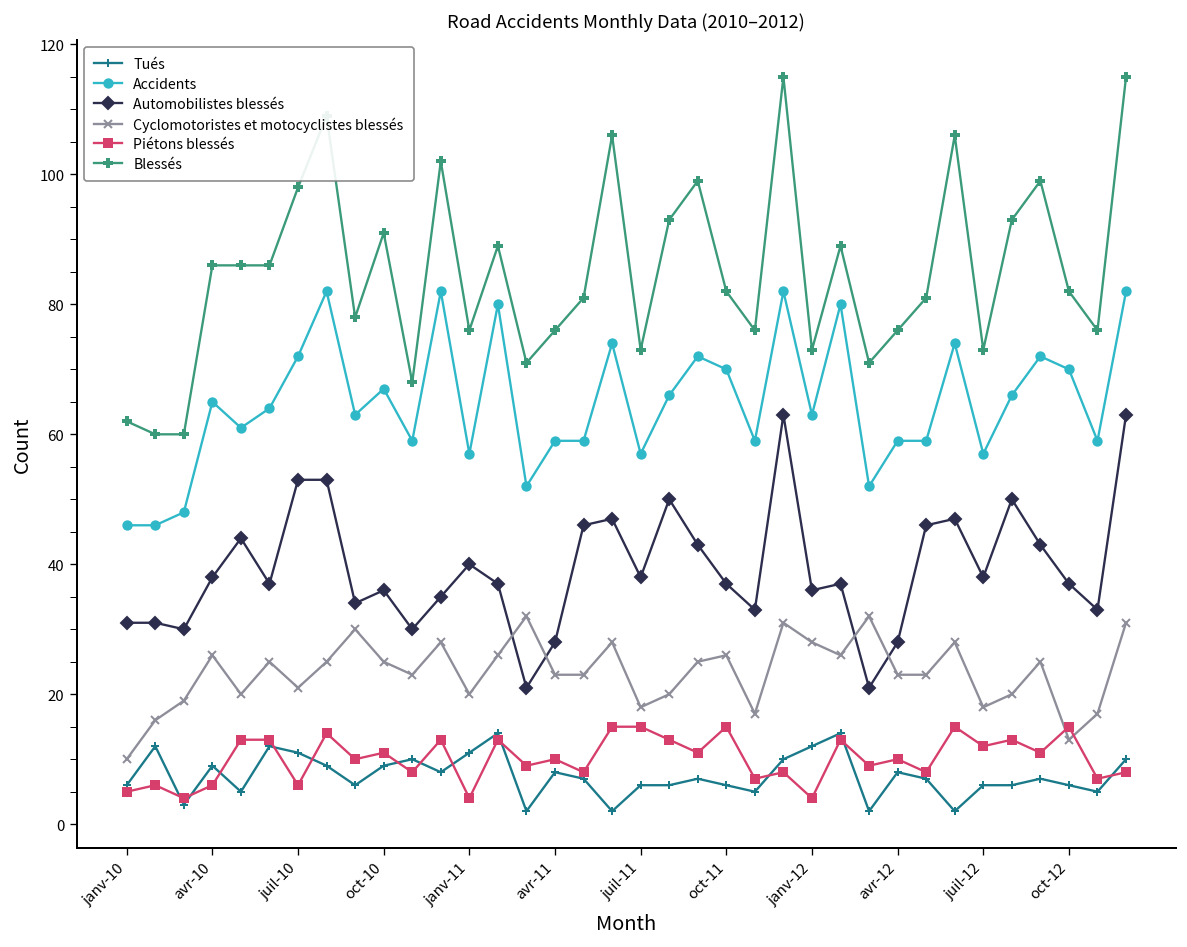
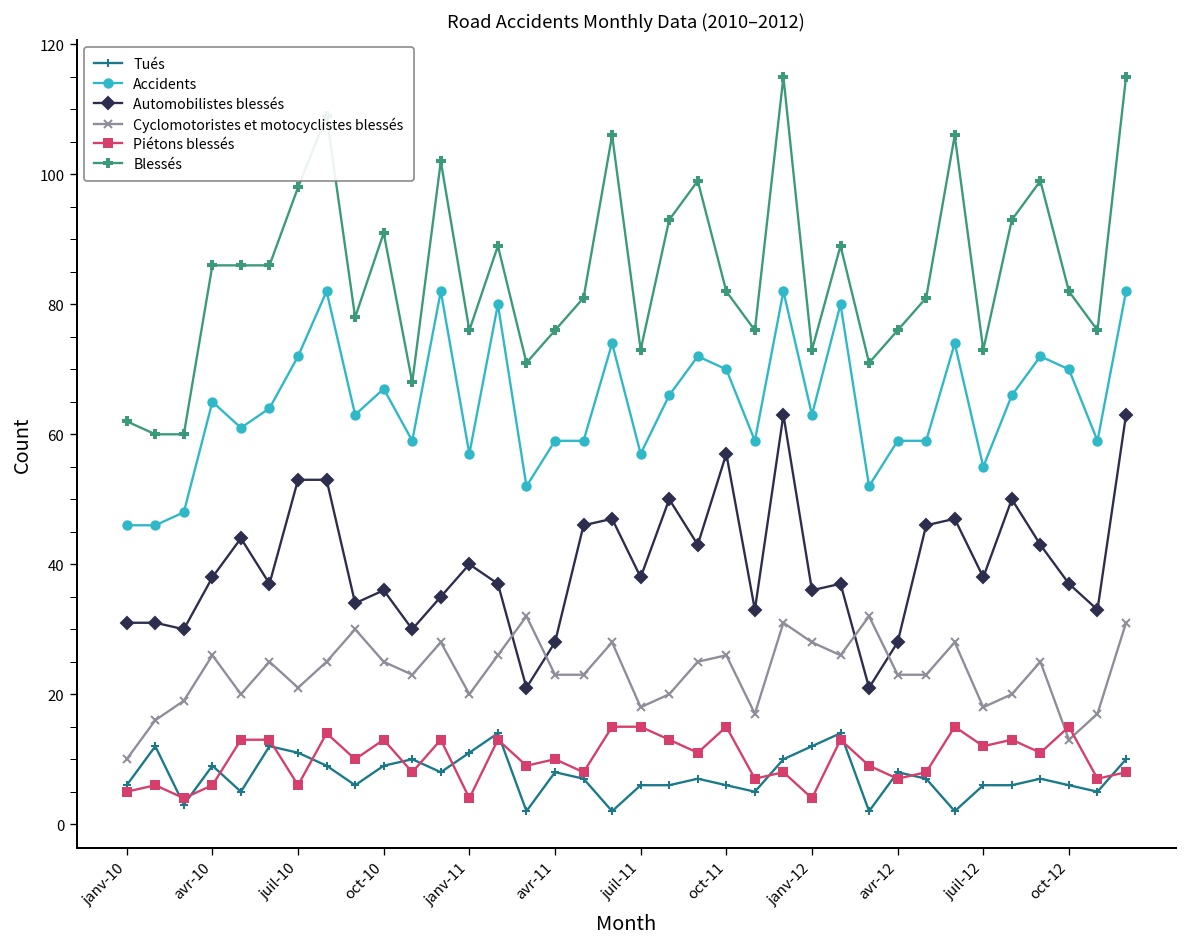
Piétons blessés, oct-10: 11 -> 13
Automobilistes blessés, oct-11: 37 -> 57
Piétons blessés, avr-12: 10 -> 7
Accidents, juil-12: 57 -> 55
